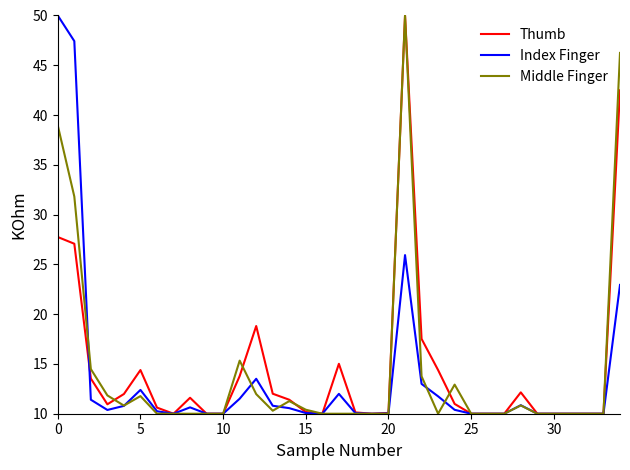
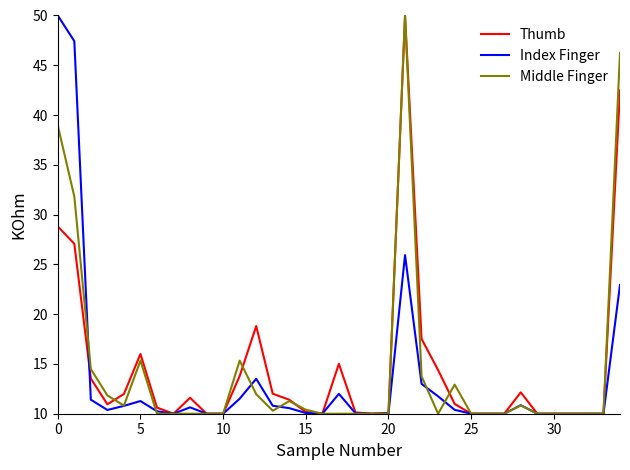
Thumb, 0: 28 -> 29
Thumb, 5: 14 -> 16
Index Finger, 5: 12 -> 11
Middle Finger, 5: 12 -> 15
